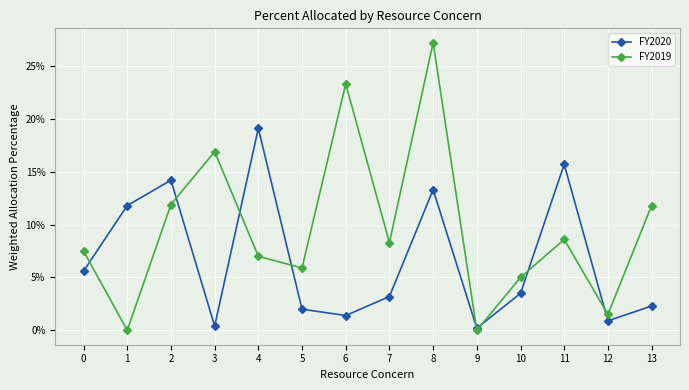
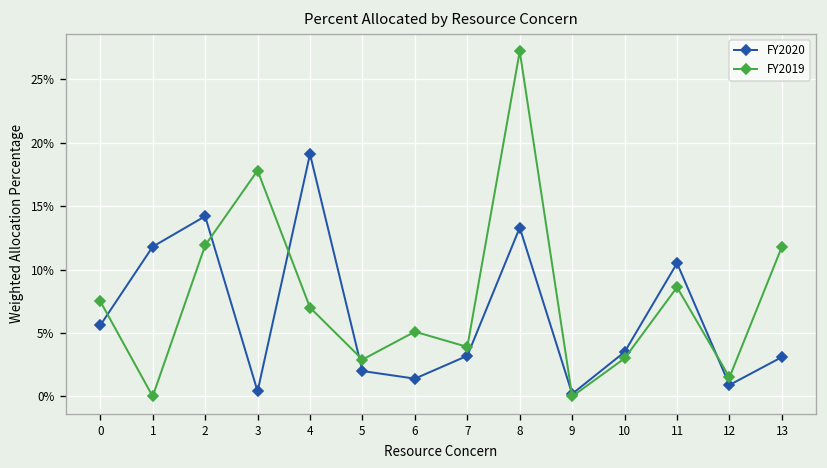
FY2019, 3: 16.9% -> 17.8%
FY2019, 5: 5.9% -> 2.9%
FY2019, 6: 23.3% -> 5.1%
FY2019, 7: 8.3% -> 3.9%
FY2019, 10: 5.0% -> 3.0%
FY2020, 11: 15.7% -> 10.5%
FY2020, 13: 2.3% -> 3.1%
